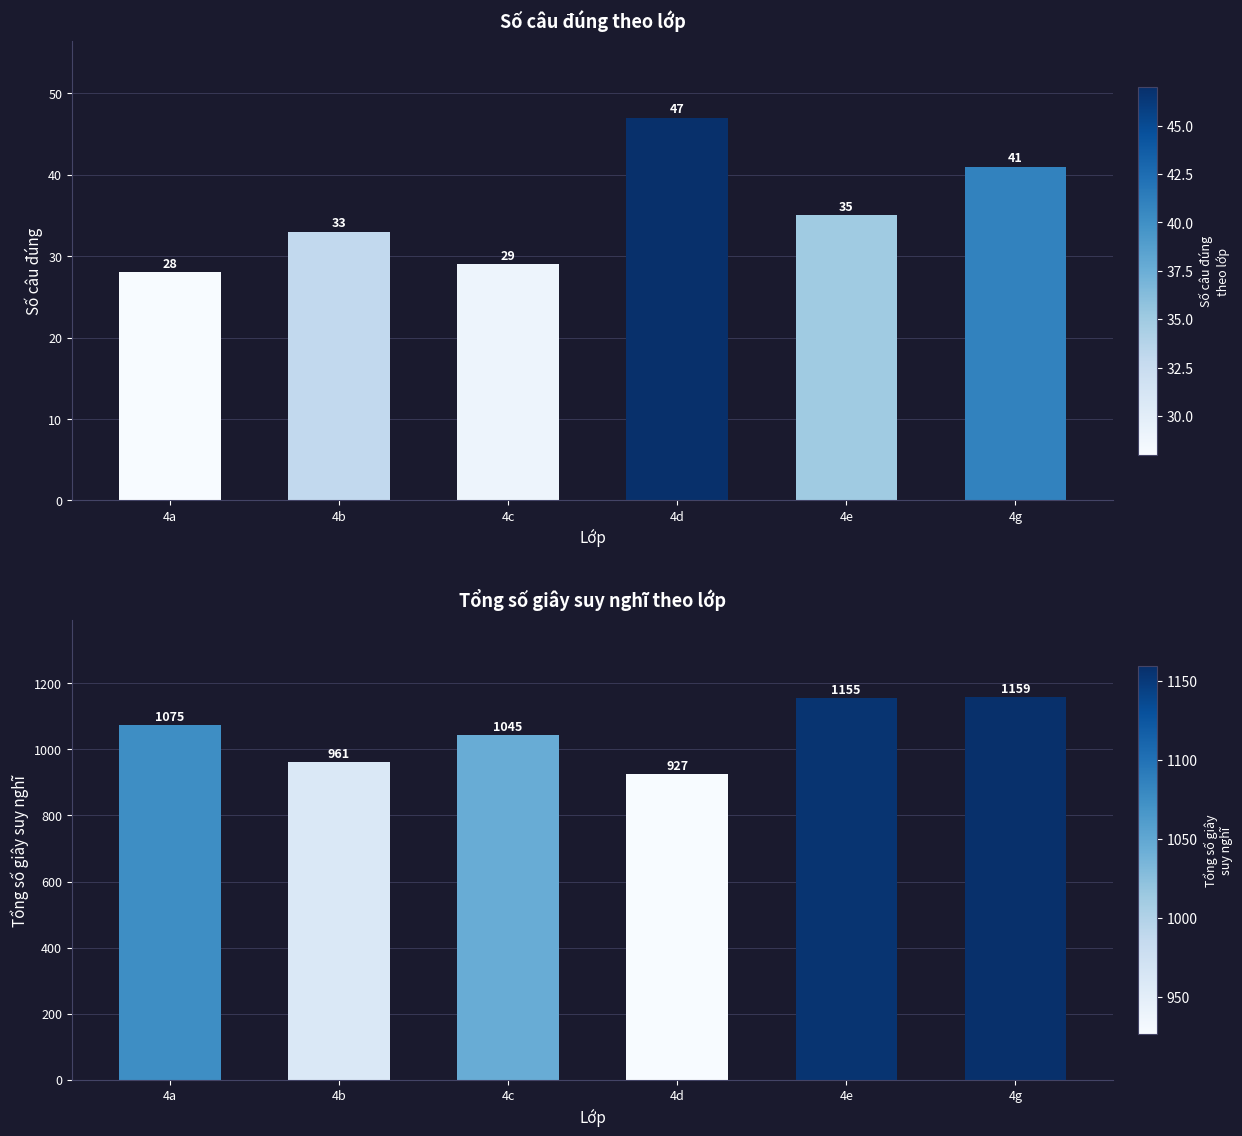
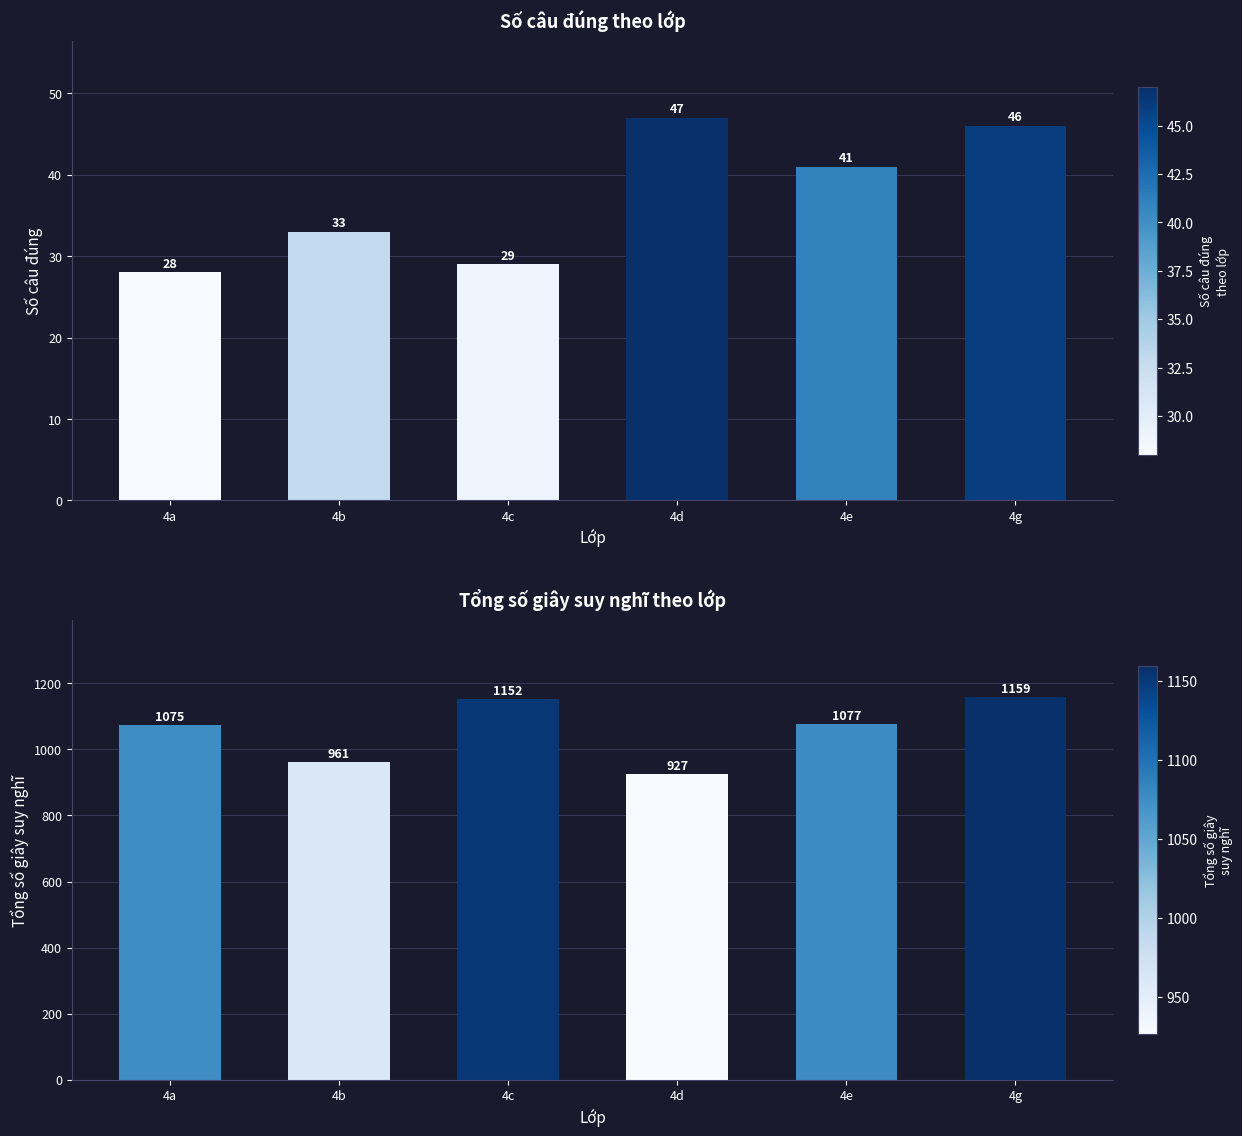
Số câu đúng theo lớp, 4e: 35 -> 41
Số câu đúng theo lớp, 4g: 41 -> 46
Tổng số giây suy nghĩ theo lớp, 4c: 1045 -> 1152
Tổng số giây suy nghĩ theo lớp, 4e: 1155 -> 1077
